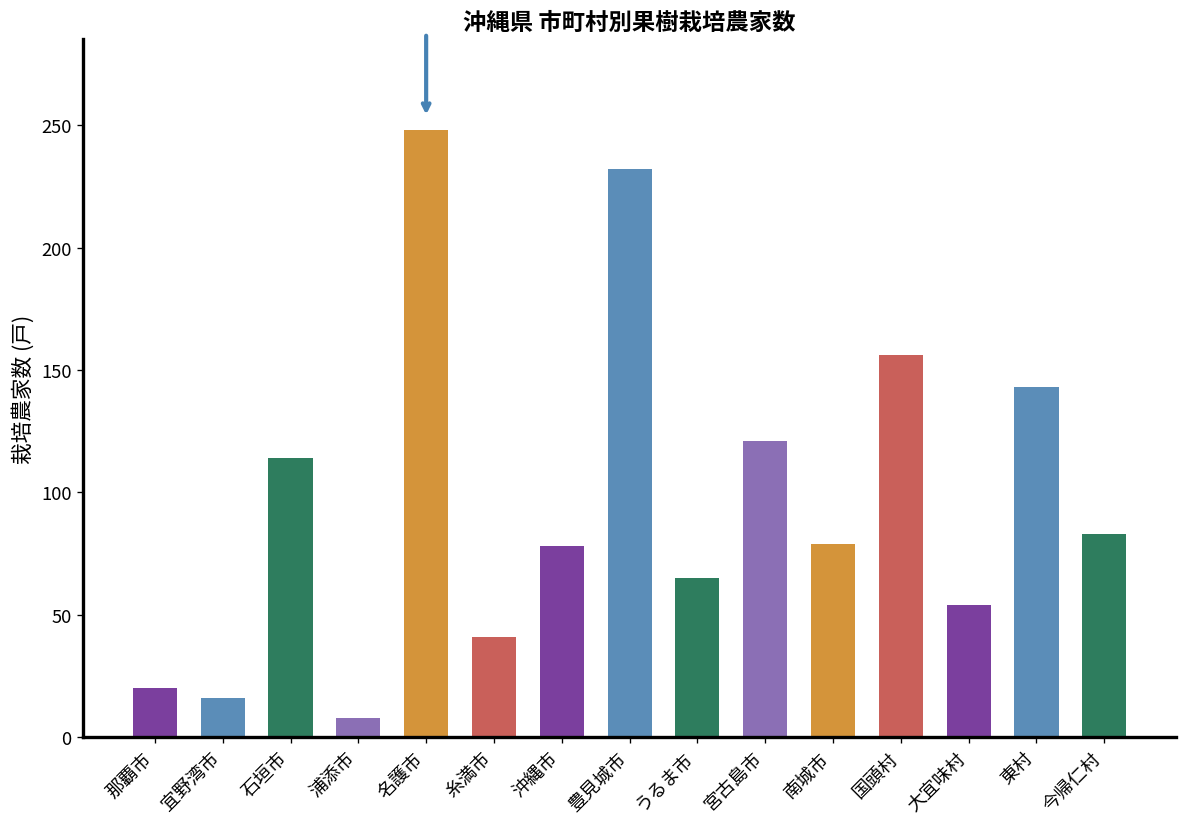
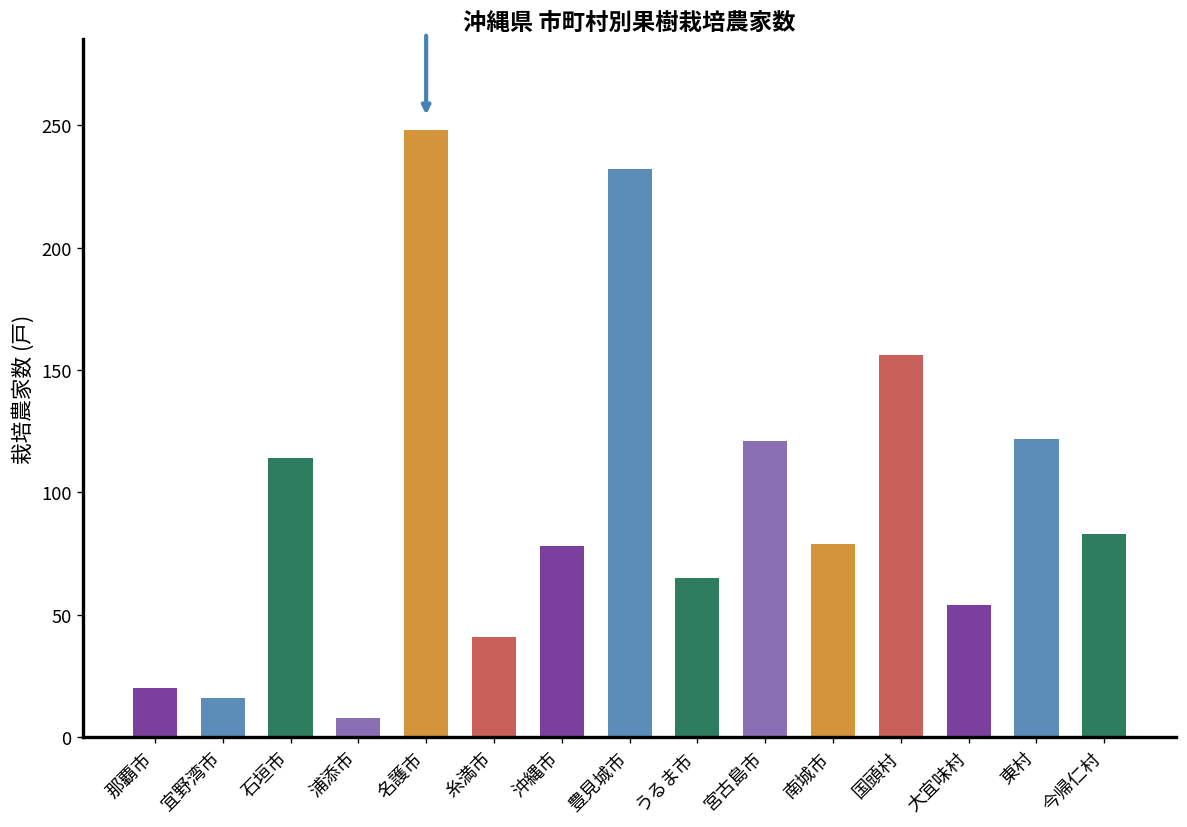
東村: 143 -> 122
